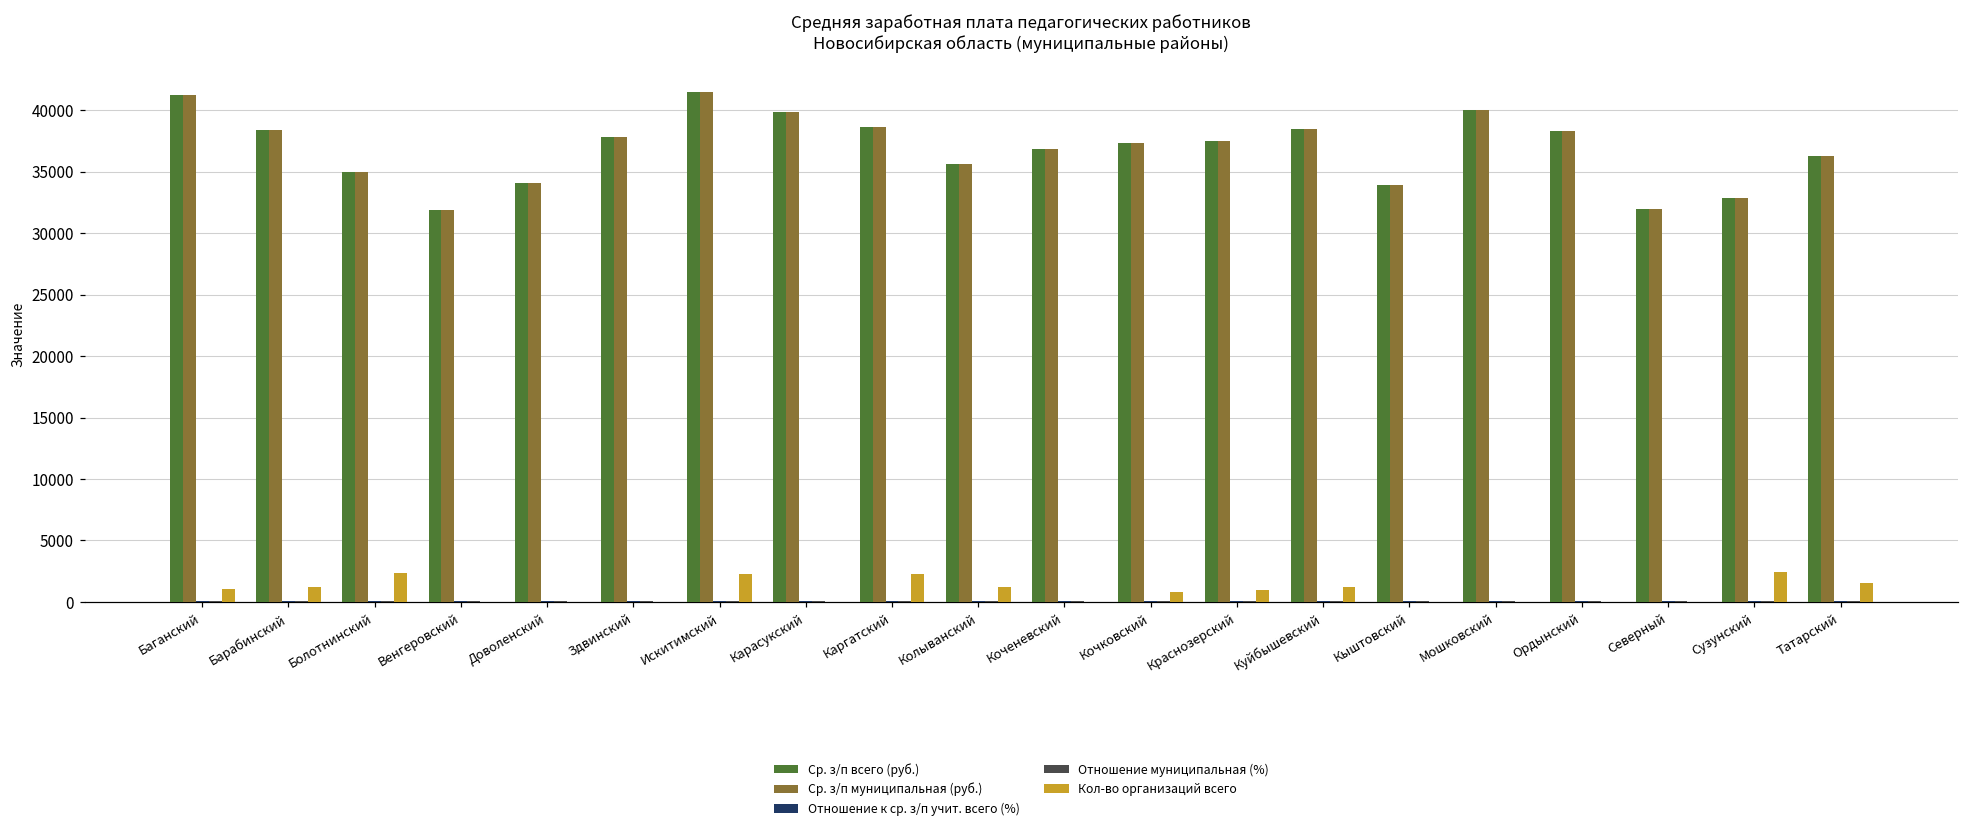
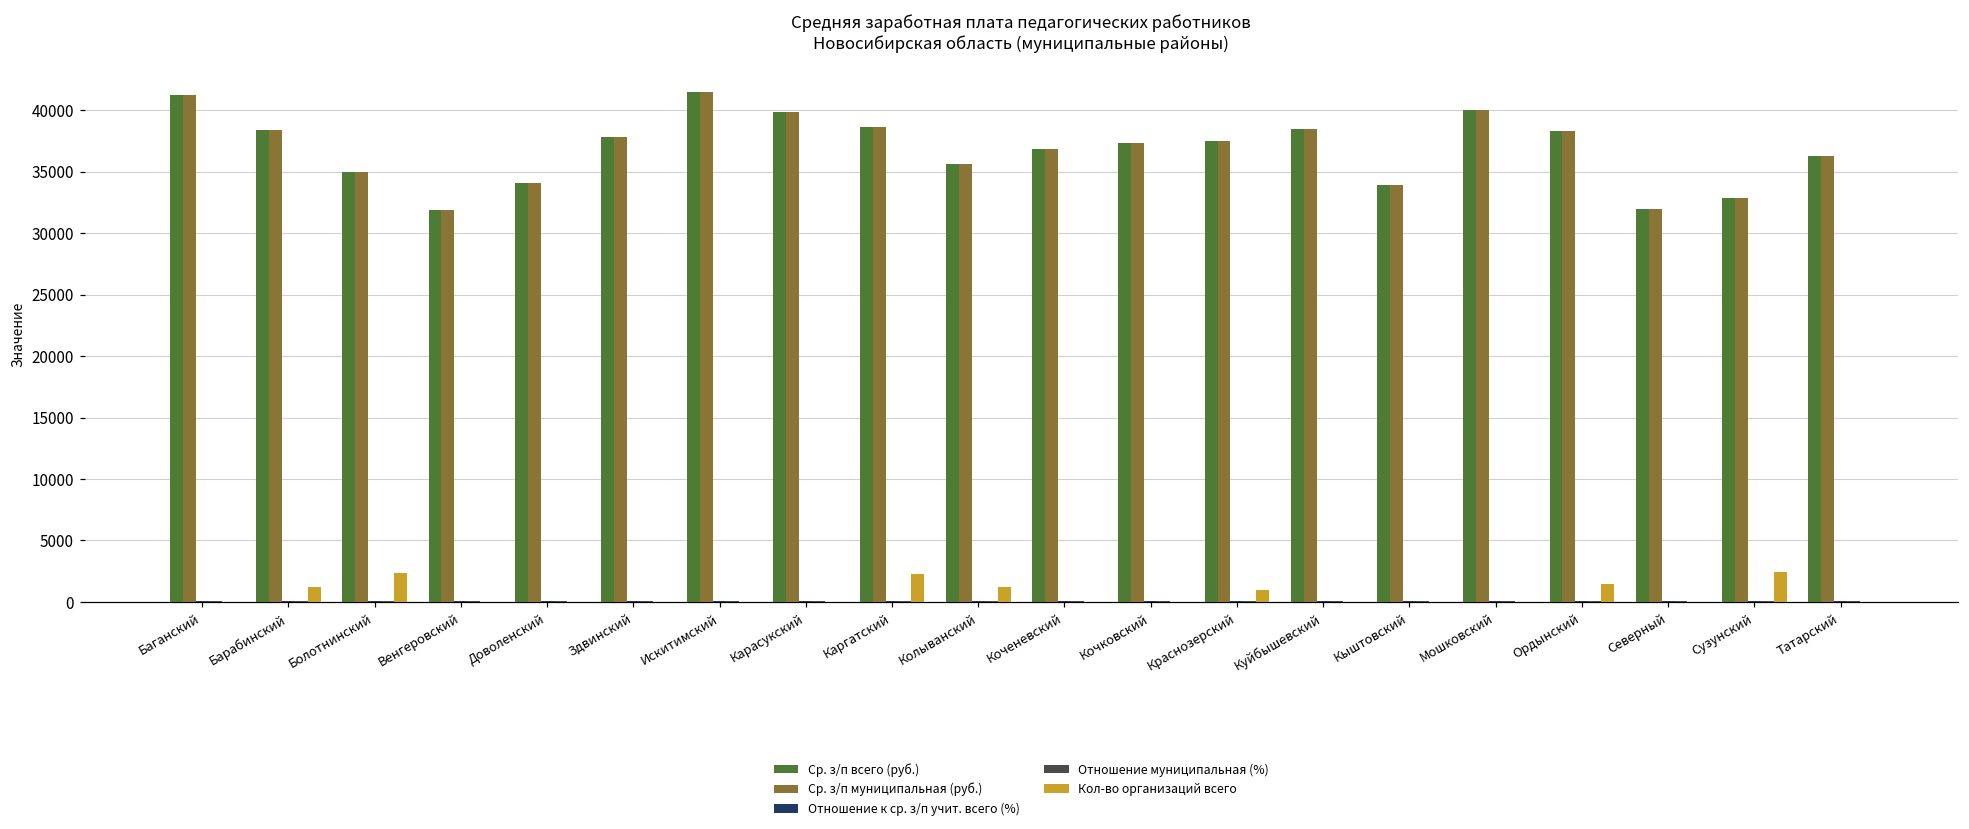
Кол-во организаций всего, Баганский: 1000 -> 0
Кол-во организаций всего, Искитимский: 2200 -> 0
Кол-во организаций всего, Кочковский: 800 -> 0
Кол-во организаций всего, Куйбышевский: 1200 -> 0
Кол-во организаций всего, Ордынский: 0 -> 1400
Кол-во организаций всего, Татарский: 1600 -> 0
